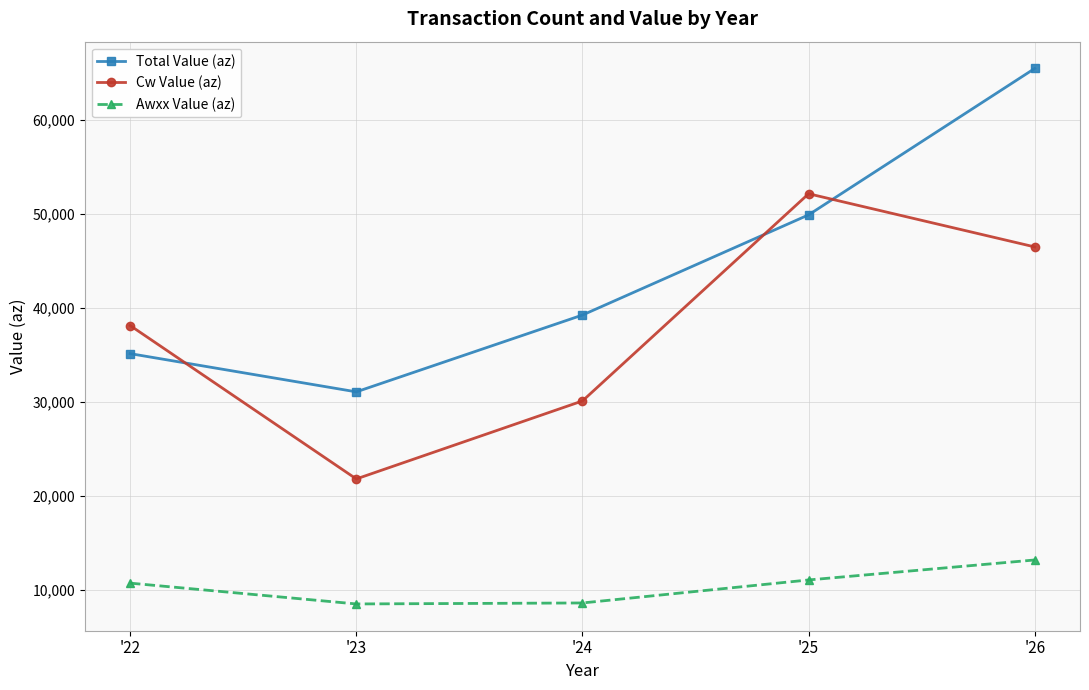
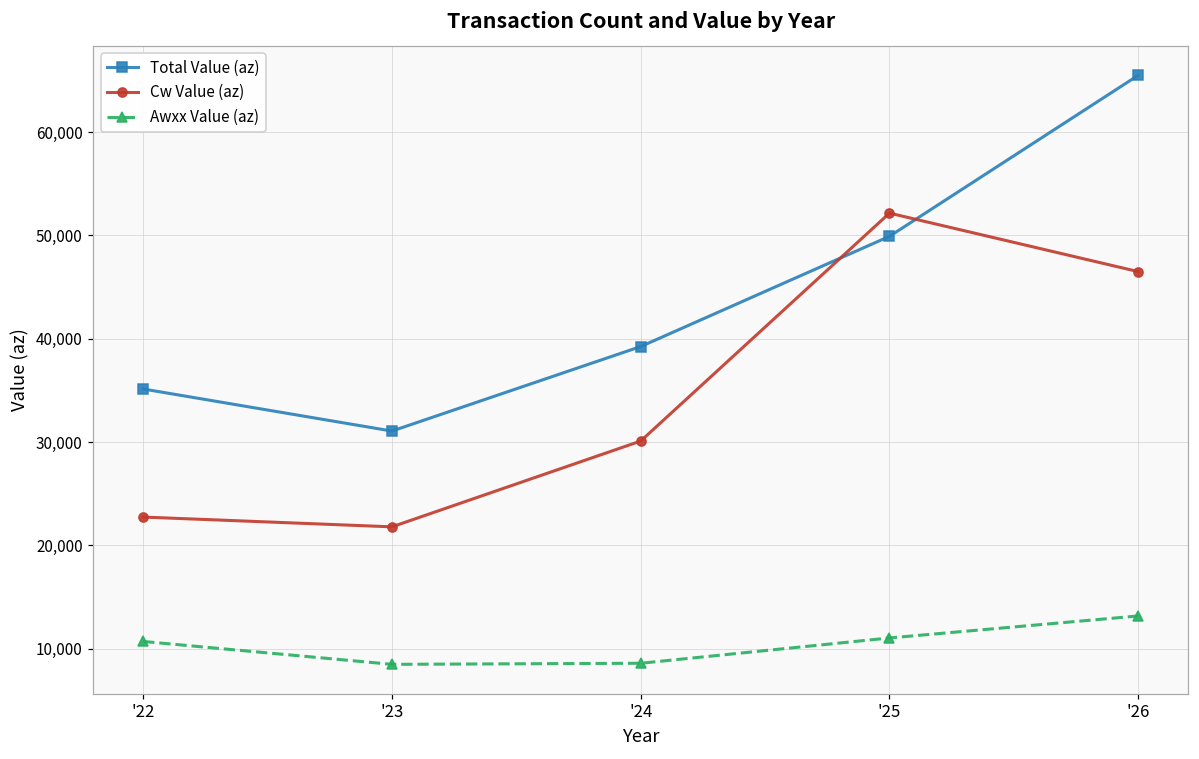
Cw Value (az), '22: 38,000 -> 23,000
